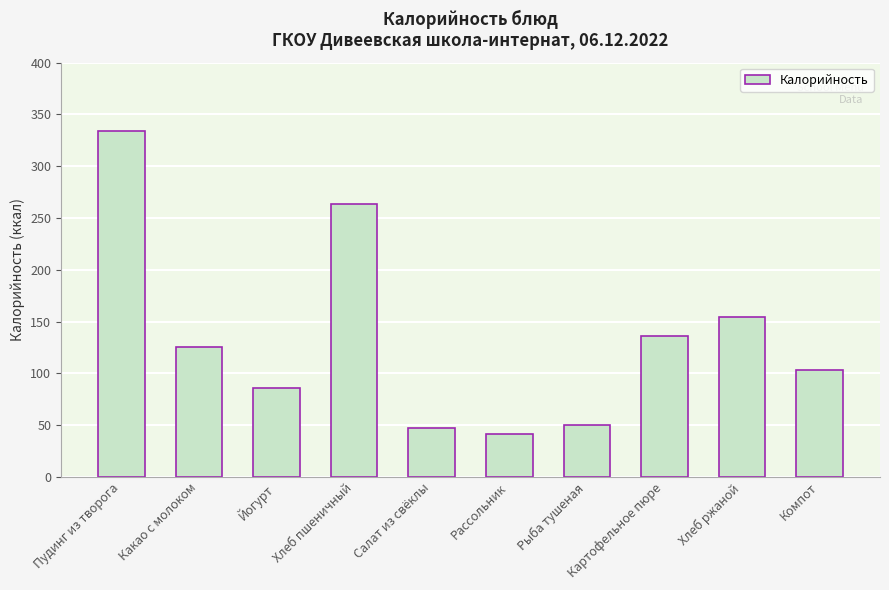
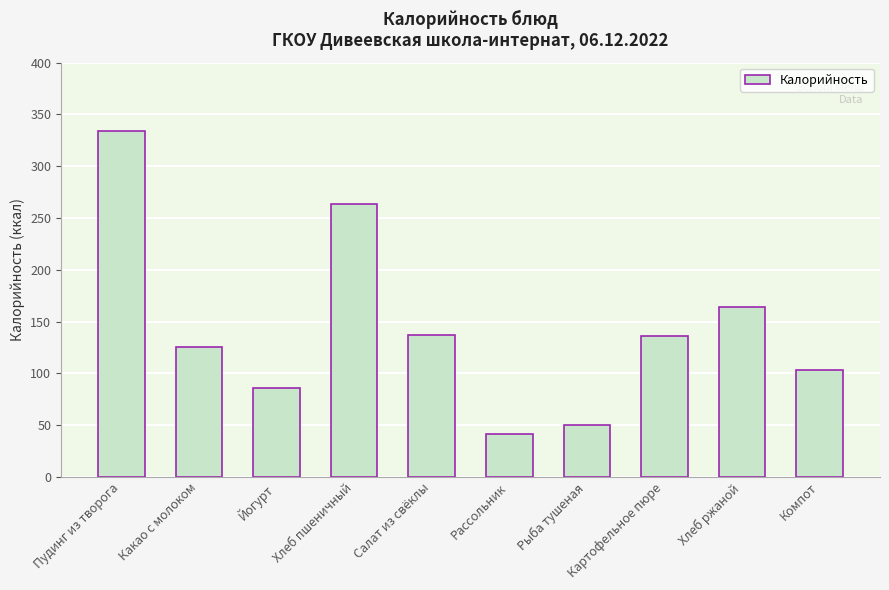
Салат из свёклы: 48 -> 137
Хлеб ржаной: 154 -> 164
